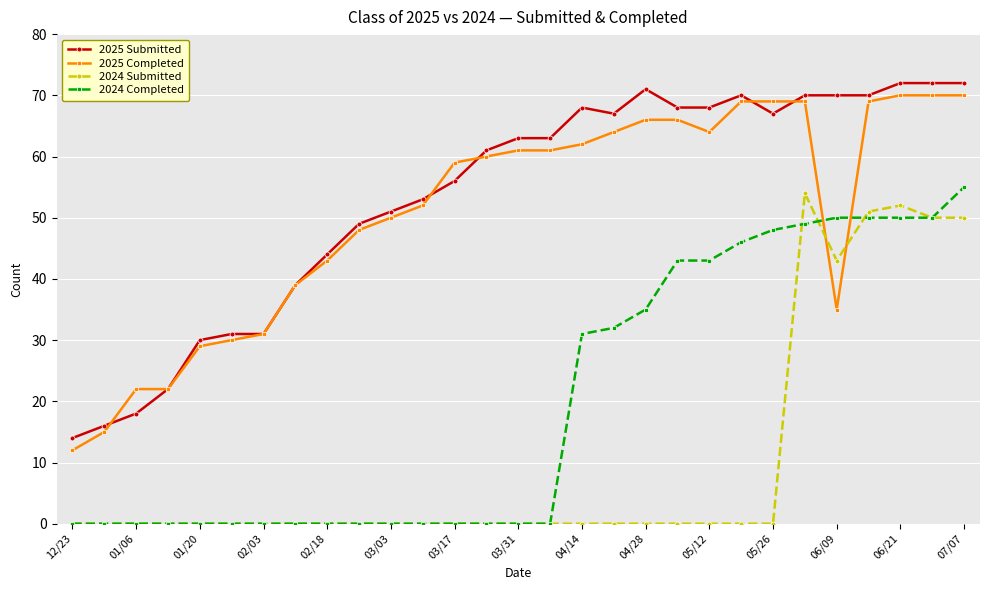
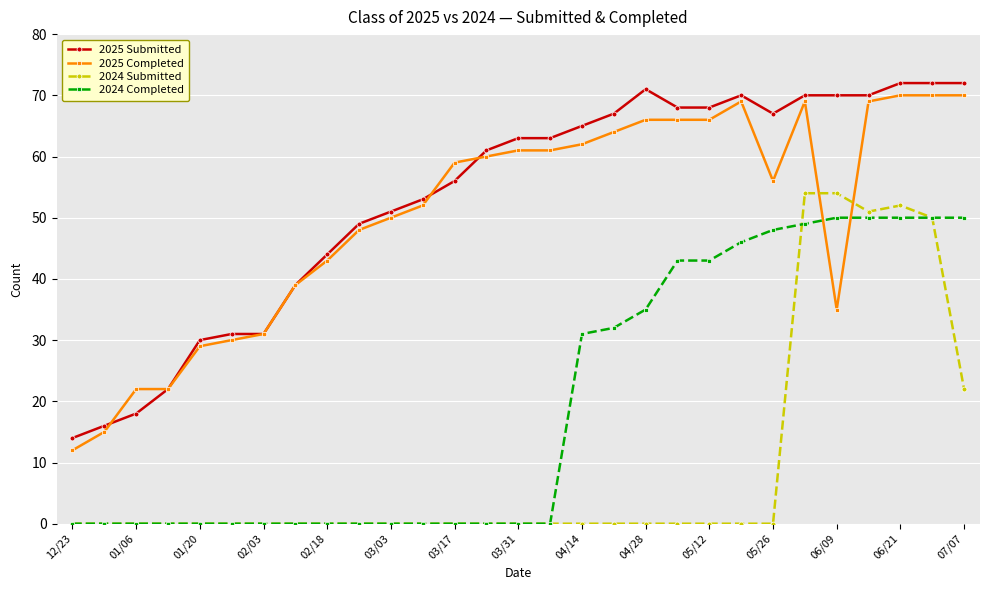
2025 Submitted, 04/14: 68 -> 65
2025 Completed, 05/12: 64 -> 66
2025 Completed, 05/26: 69 -> 56
2024 Submitted, 06/09: 43 -> 54
2024 Submitted, 07/07: 50 -> 22
2024 Completed, 07/07: 55 -> 50
